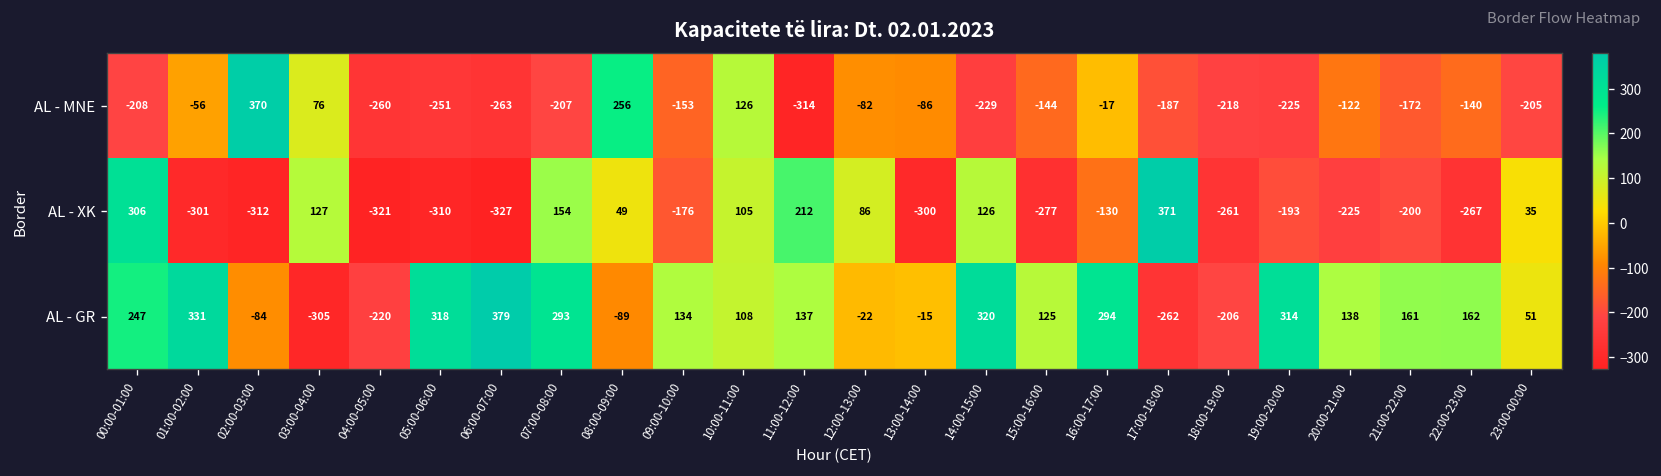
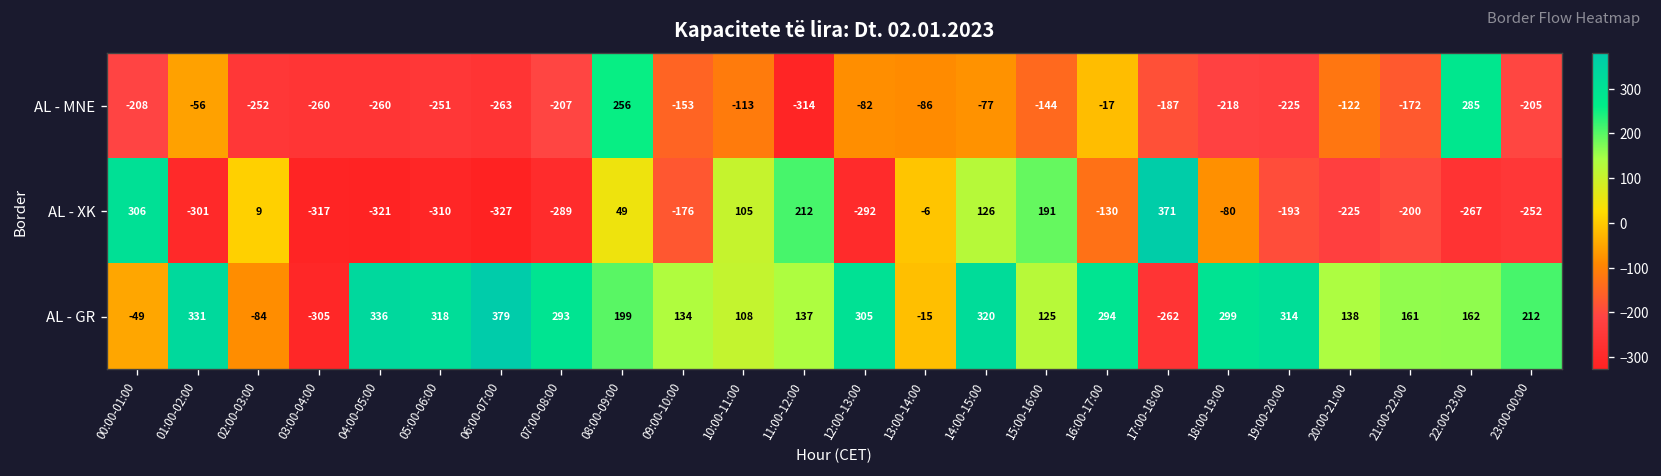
AL - MNE, 02:00-03:00: 370 -> -252
AL - MNE, 03:00-04:00: 76 -> -260
AL - MNE, 10:00-11:00: 126 -> -113
AL - MNE, 14:00-15:00: -229 -> -77
AL - MNE, 22:00-23:00: -140 -> 285
AL - XK, 02:00-03:00: -312 -> 9
AL - XK, 03:00-04:00: 127 -> -317
AL - XK, 07:00-08:00: 154 -> -289
AL - XK, 12:00-13:00: 86 -> -292
AL - XK, 13:00-14:00: -300 -> -6
AL - XK, 15:00-16:00: -277 -> 191
AL - XK, 18:00-19:00: -261 -> -80
AL - XK, 23:00-00:00: 35 -> -252
AL - GR, 00:00-01:00: 247 -> -49
AL - GR, 04:00-05:00: -220 -> 336
AL - GR, 08:00-09:00: -89 -> 199
AL - GR, 12:00-13:00: -22 -> 305
AL - GR, 18:00-19:00: -206 -> 299
AL - GR, 23:00-00:00: 51 -> 212
